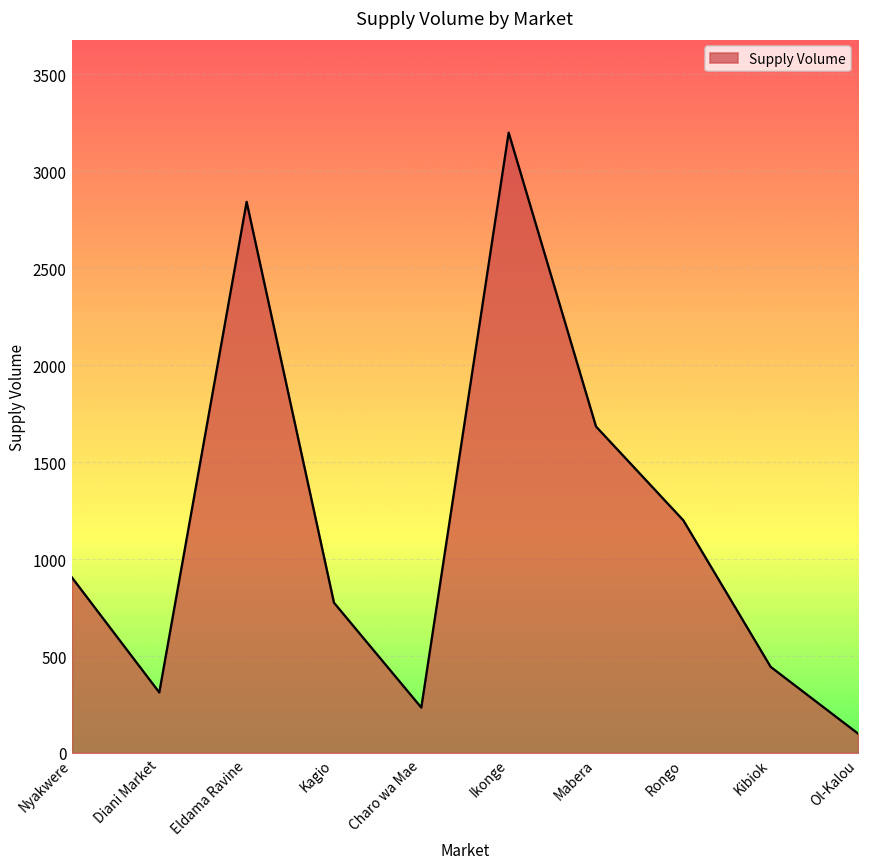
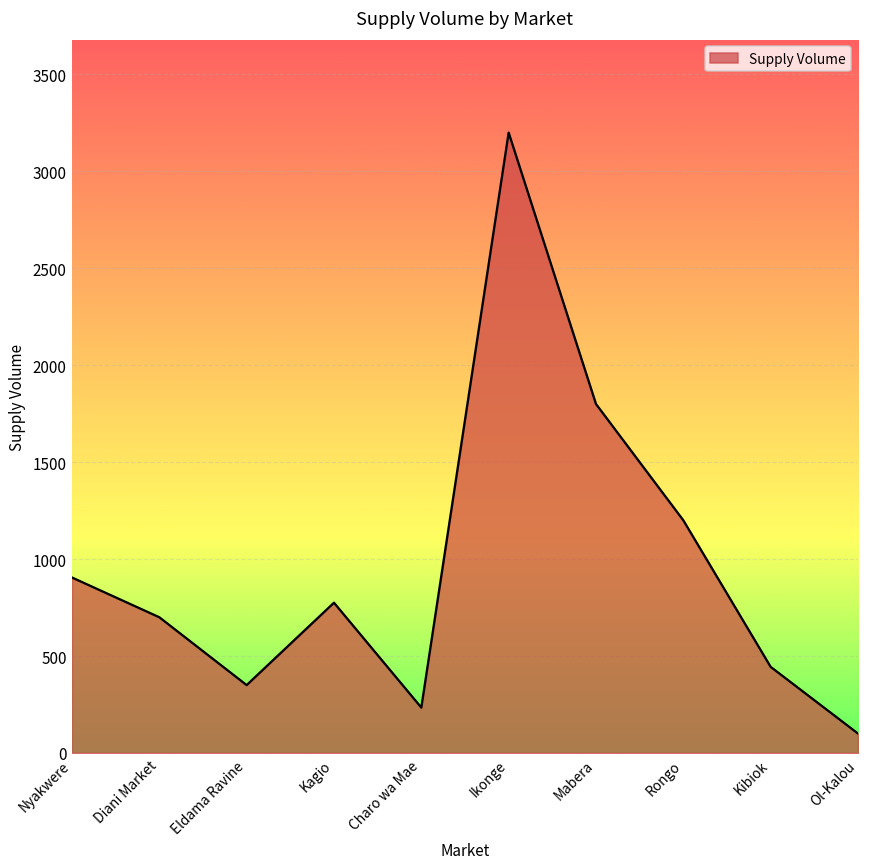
Diani Market: 310 -> 700
Eldama Ravine: 2840 -> 350
Mabera: 1680 -> 1800
